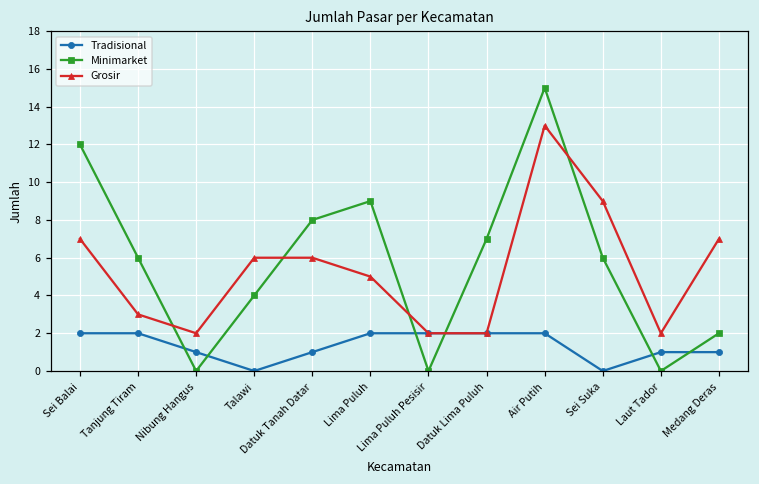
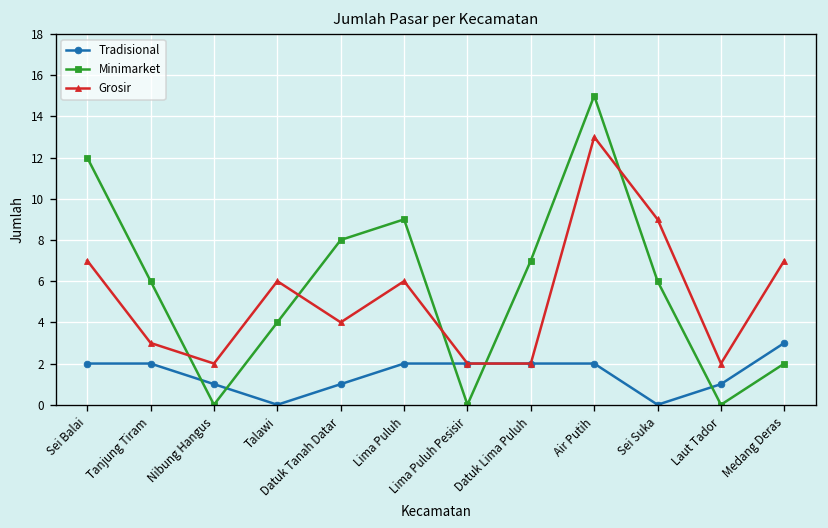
Grosir, Datuk Tanah Datar: 6 -> 4
Grosir, Lima Puluh: 5 -> 6
Tradisional, Medang Deras: 1 -> 3
